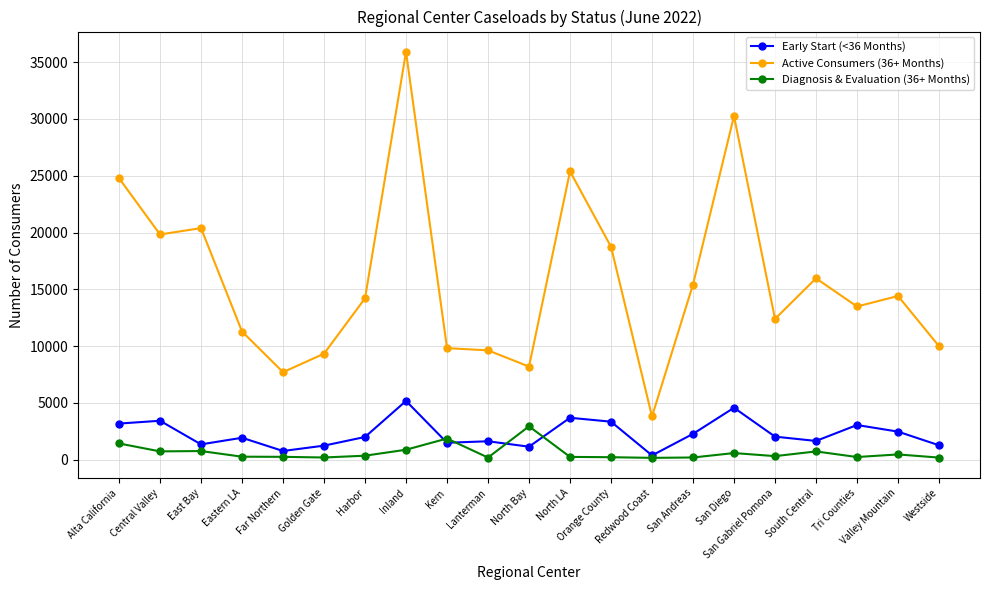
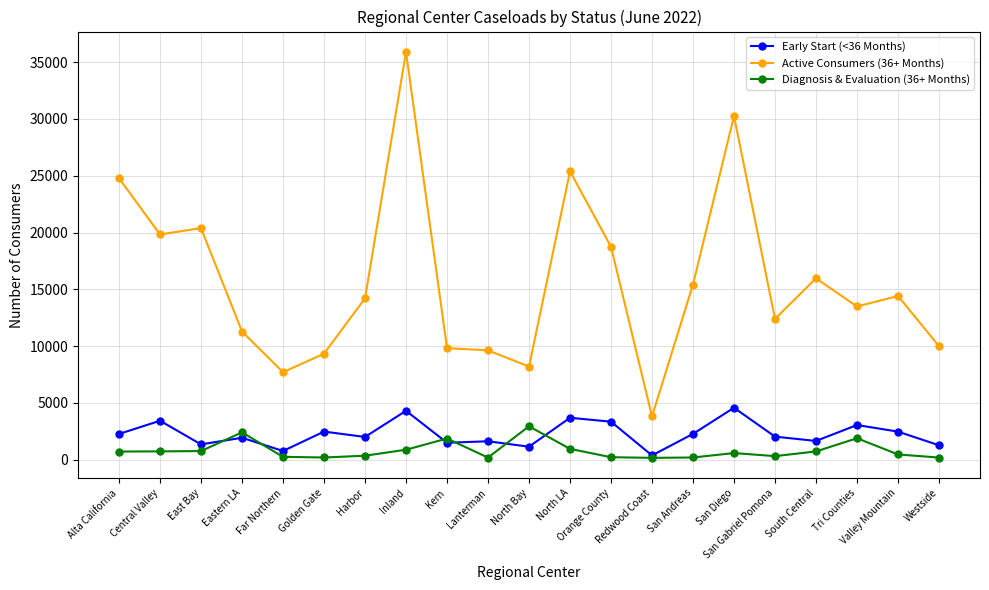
Early Start (<36 Months), Alta California: 3200 -> 2300
Diagnosis & Evaluation (36+ Months), Alta California: 1400 -> 700
Diagnosis & Evaluation (36+ Months), Eastern LA: 300 -> 2400
Early Start (<36 Months), Golden Gate: 1200 -> 2500
Early Start (<36 Months), Inland: 5200 -> 4300
Diagnosis & Evaluation (36+ Months), North LA: 300 -> 1000
Diagnosis & Evaluation (36+ Months), Tri Counties: 200 -> 1900
